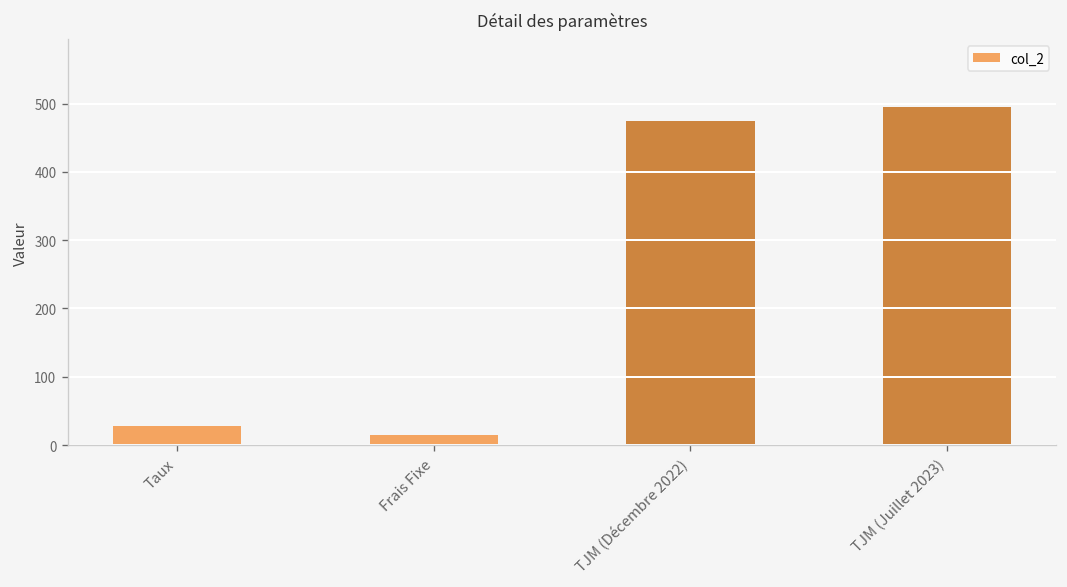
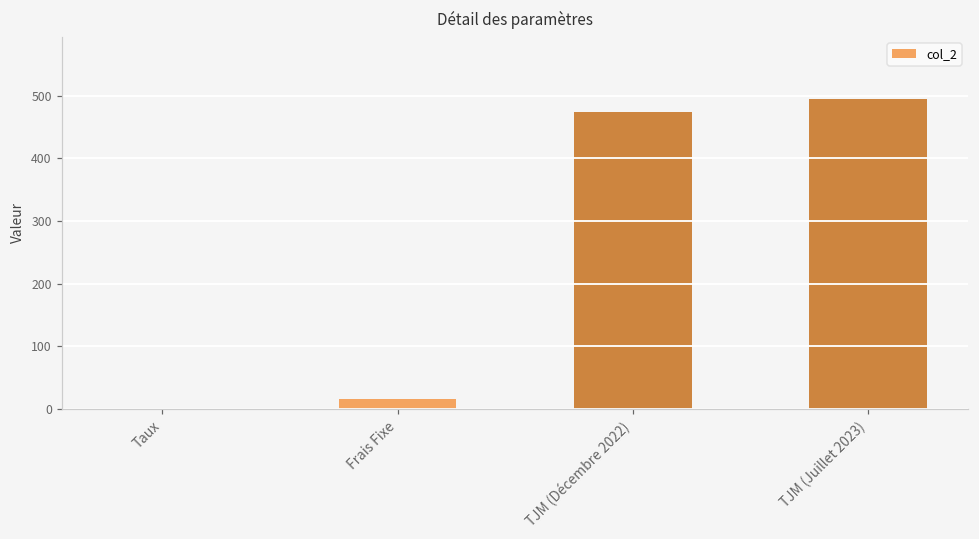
Taux: 30 -> 0
